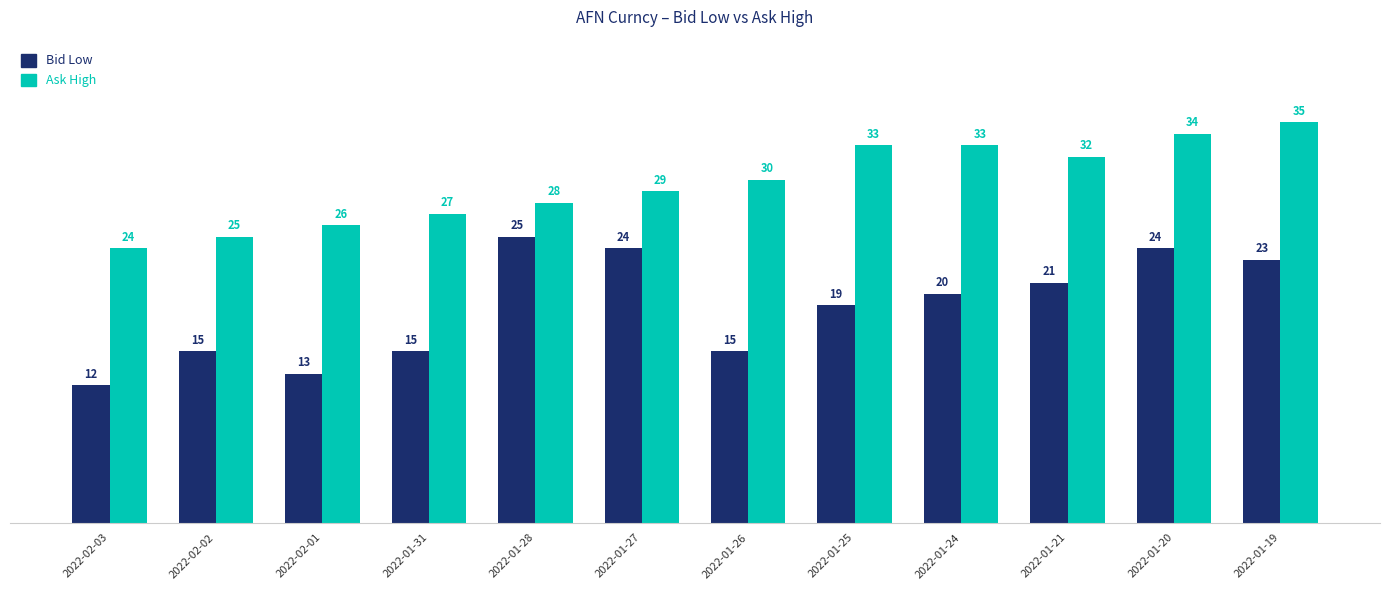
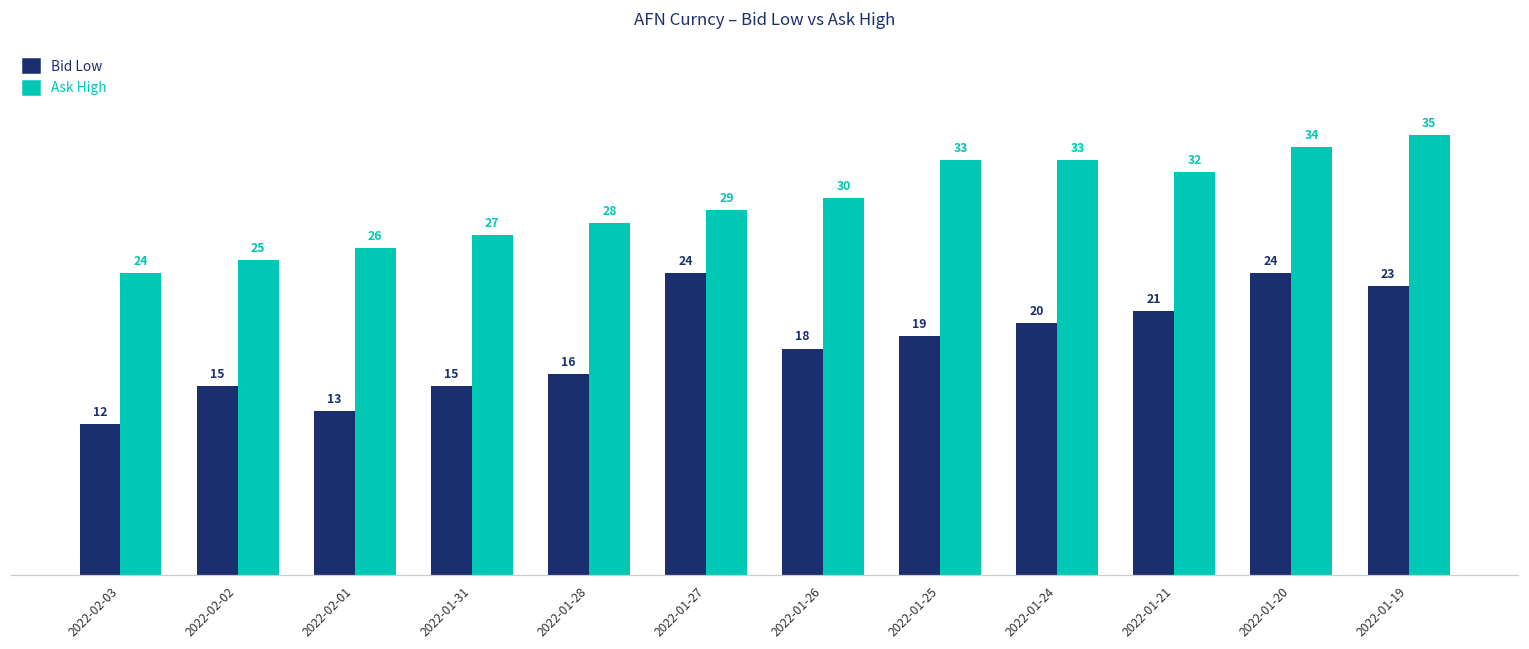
Bid Low, 2022-01-28: 25 -> 16
Bid Low, 2022-01-26: 15 -> 18
